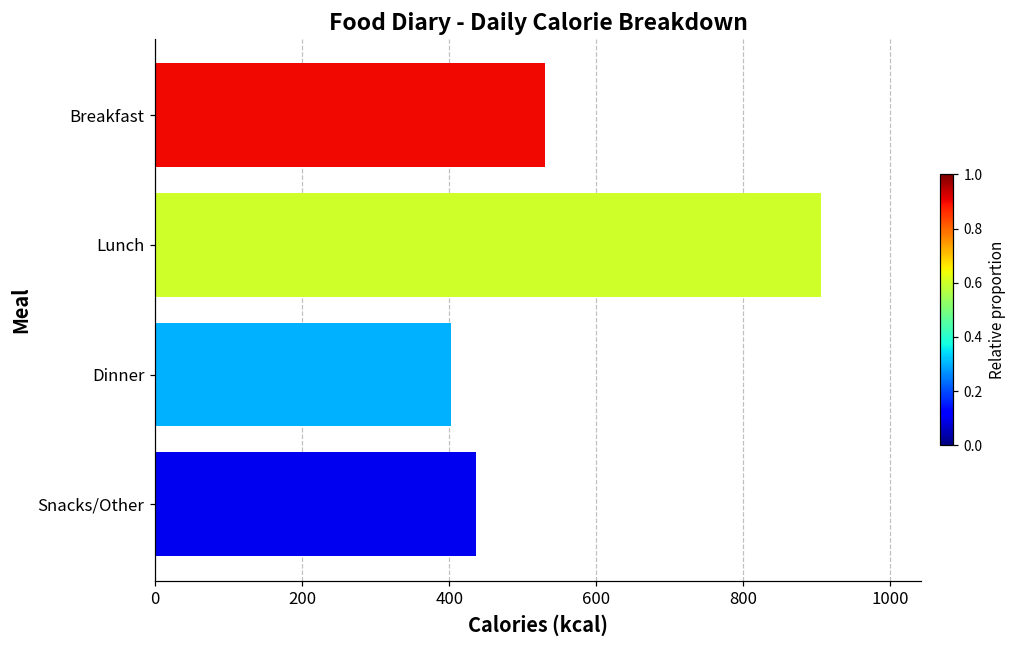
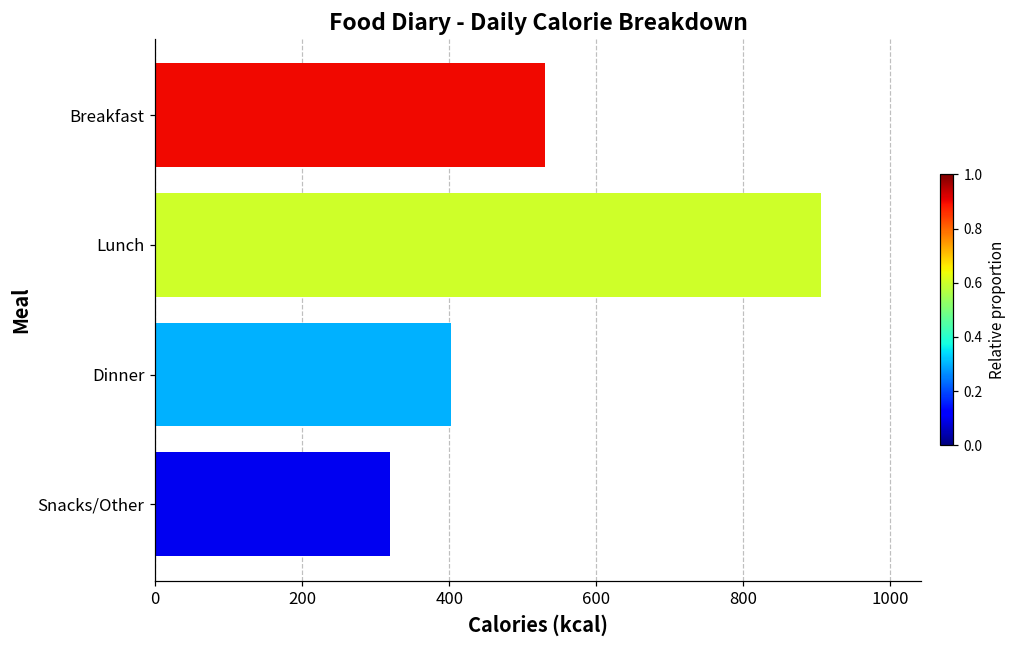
Snacks/Other: 440 -> 320
